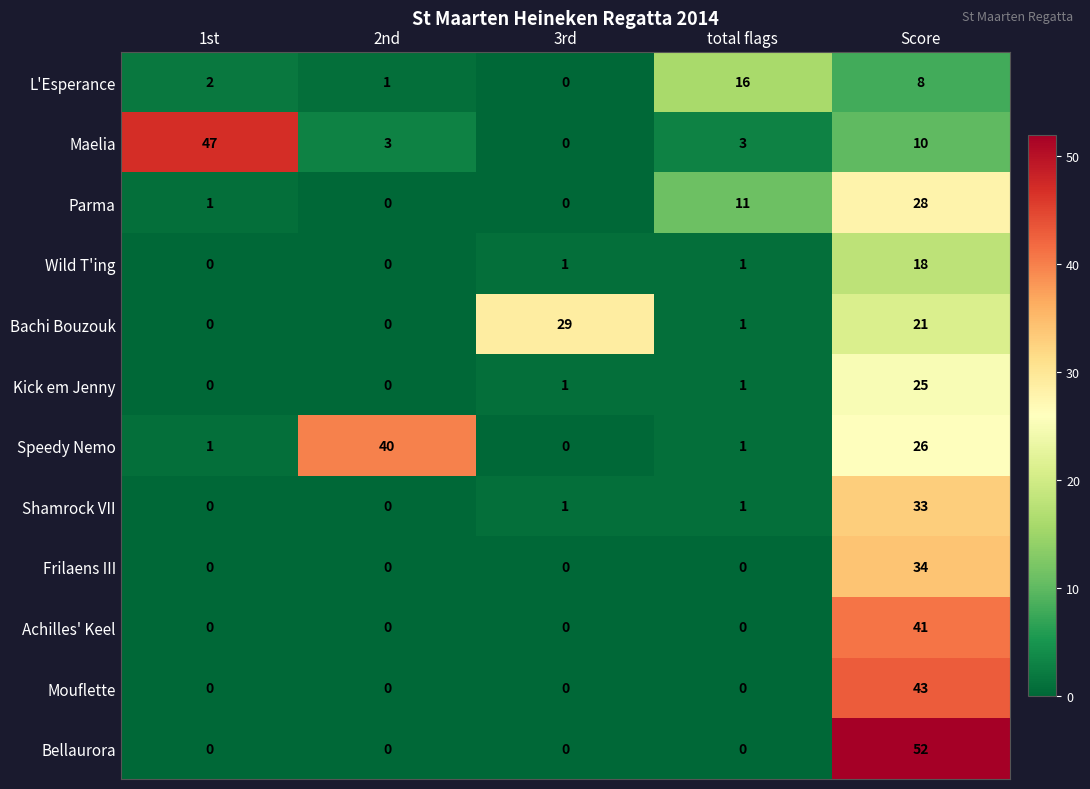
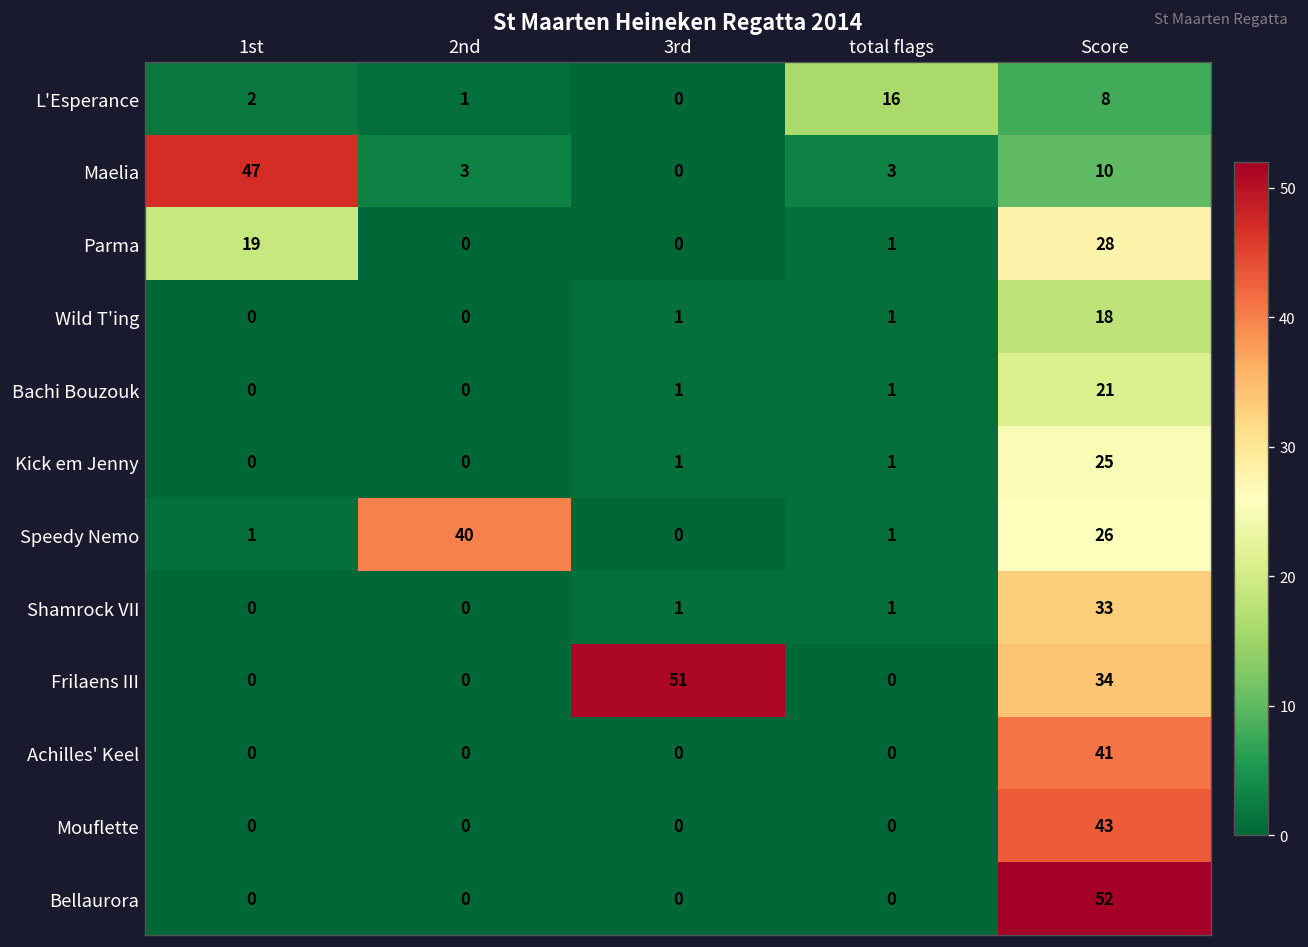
Parma, 1st: 1 -> 19
Parma, total flags: 11 -> 1
Bachi Bouzouk, 3rd: 29 -> 1
Frilaens III, 3rd: 0 -> 51
